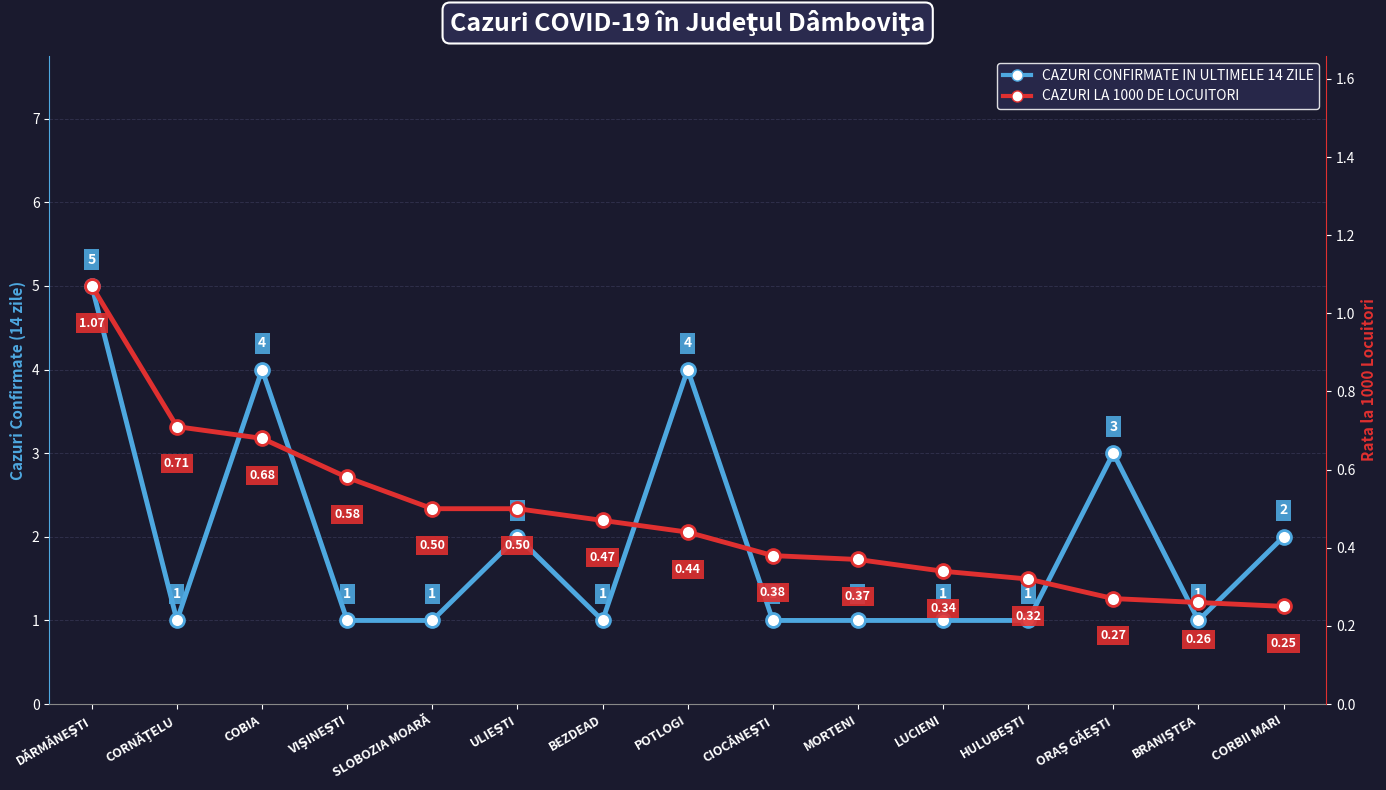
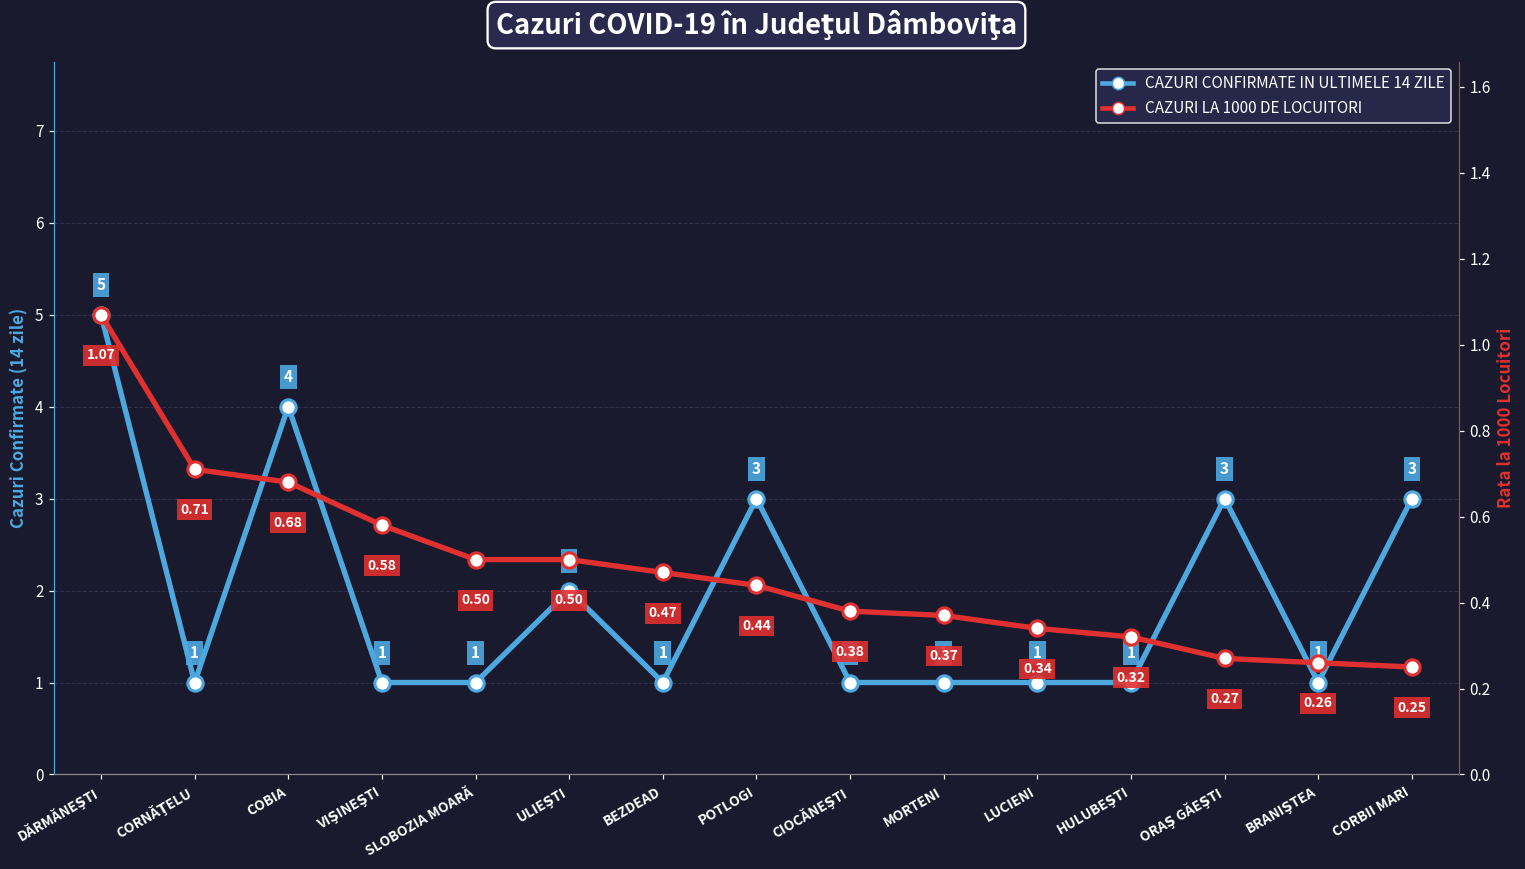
CAZURI CONFIRMATE IN ULTIMELE 14 ZILE, POTLOGI: 4 -> 3
CAZURI CONFIRMATE IN ULTIMELE 14 ZILE, CORBII MARI: 2 -> 3
